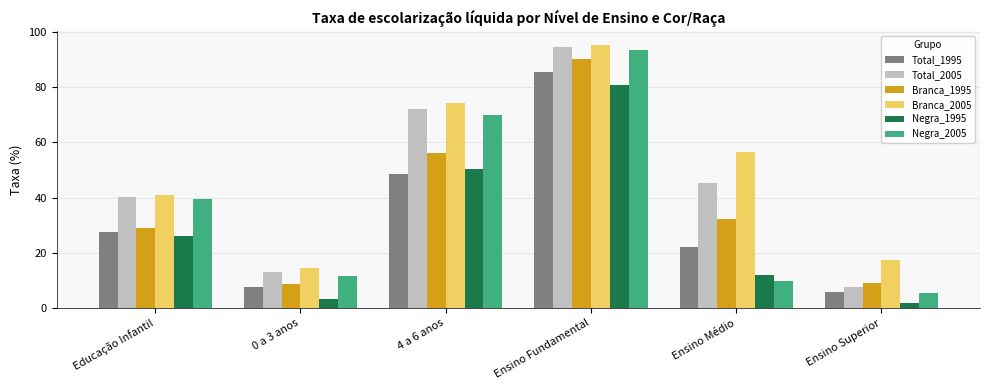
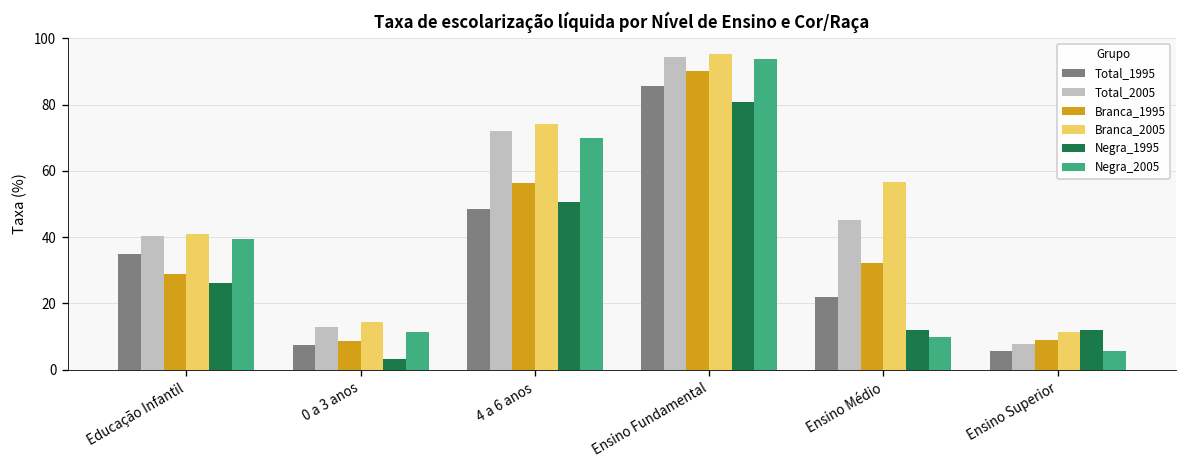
Total_1995, Educação Infantil: 28 -> 35
Branca_2005, Ensino Superior: 17 -> 11
Negra_1995, Ensino Superior: 2 -> 12
